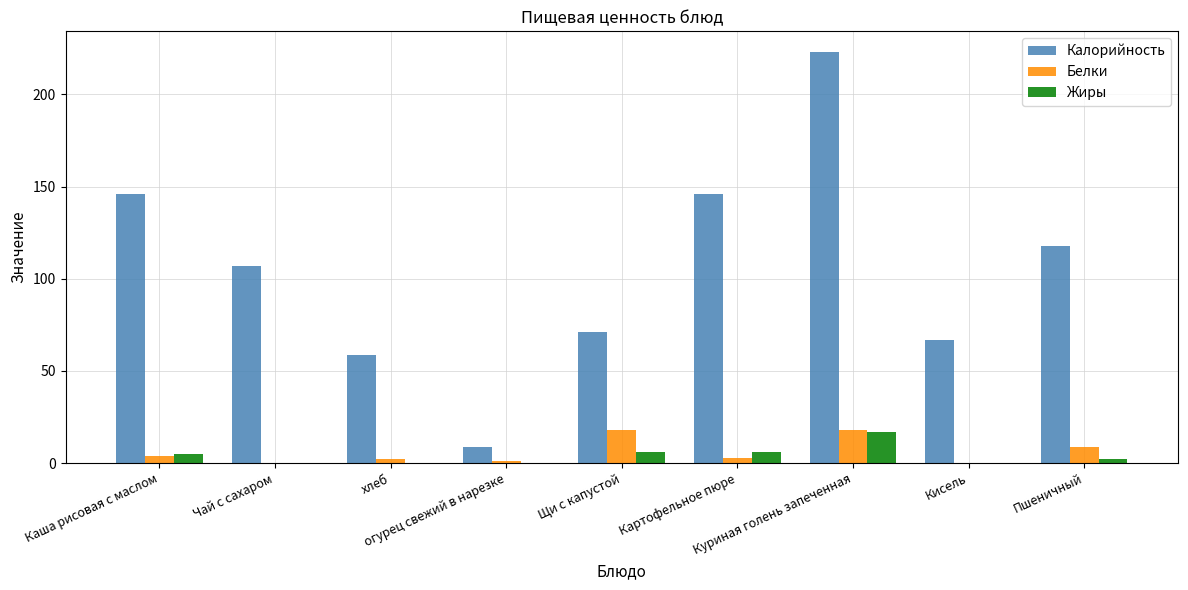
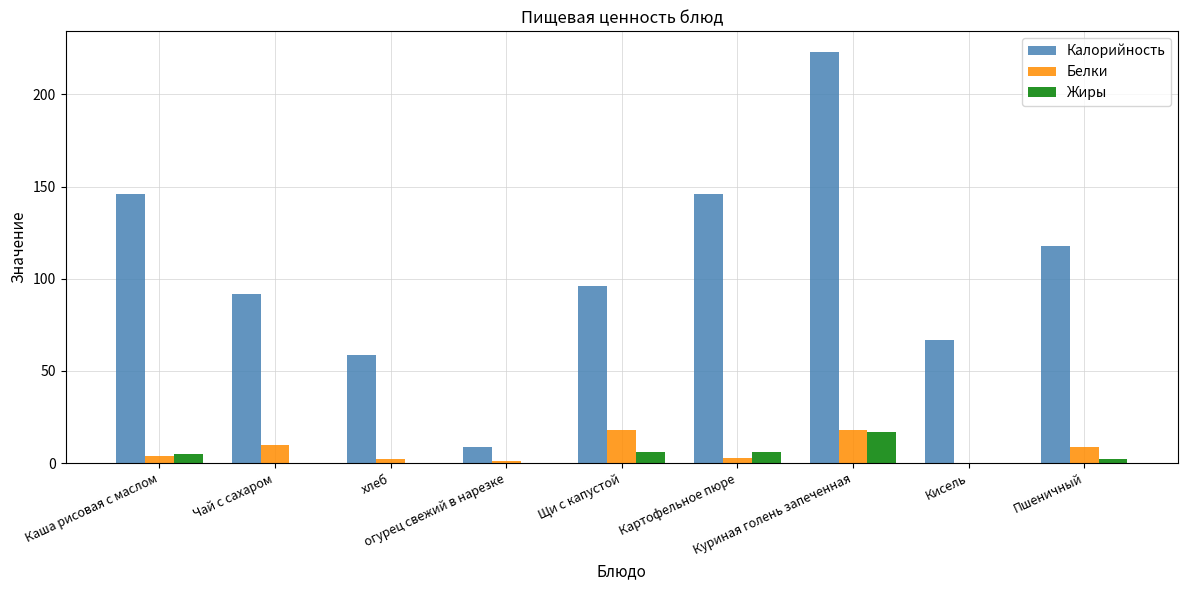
Калорийность, Чай с сахаром: 107 -> 92
Белки, Чай с сахаром: 0 -> 10
Калорийность, Щи с капустой: 71 -> 96
